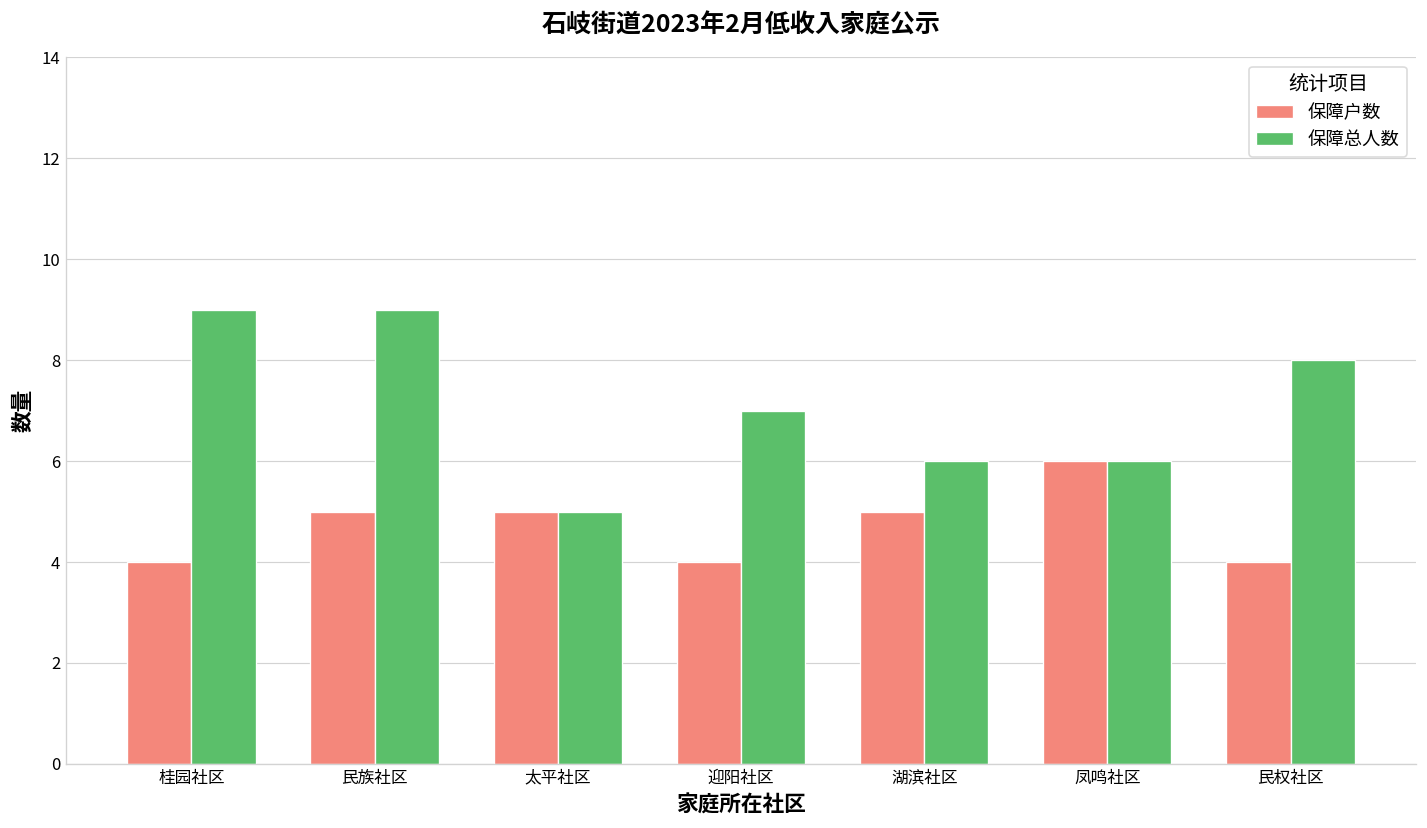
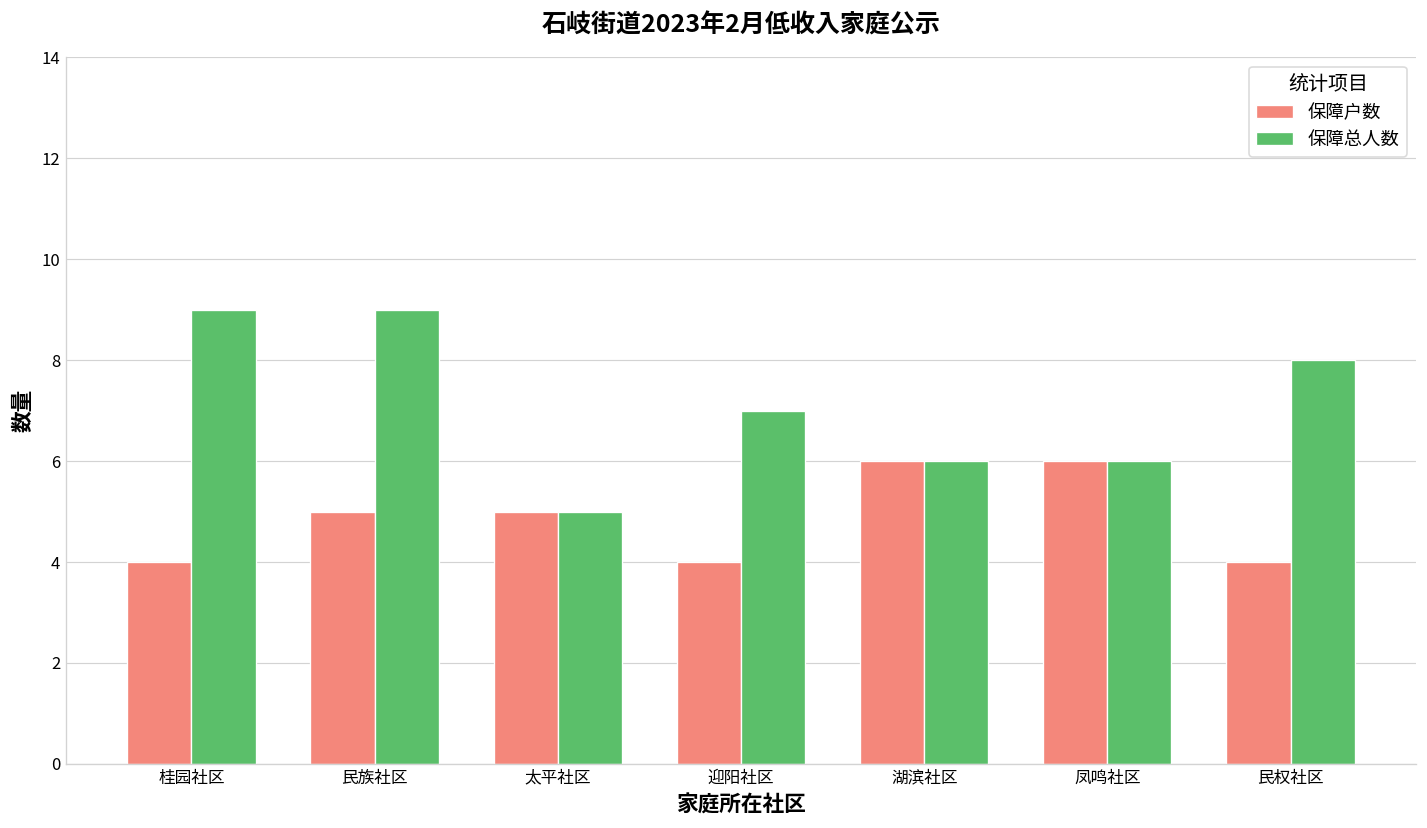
保障户数, 湖滨社区: 5 -> 6
